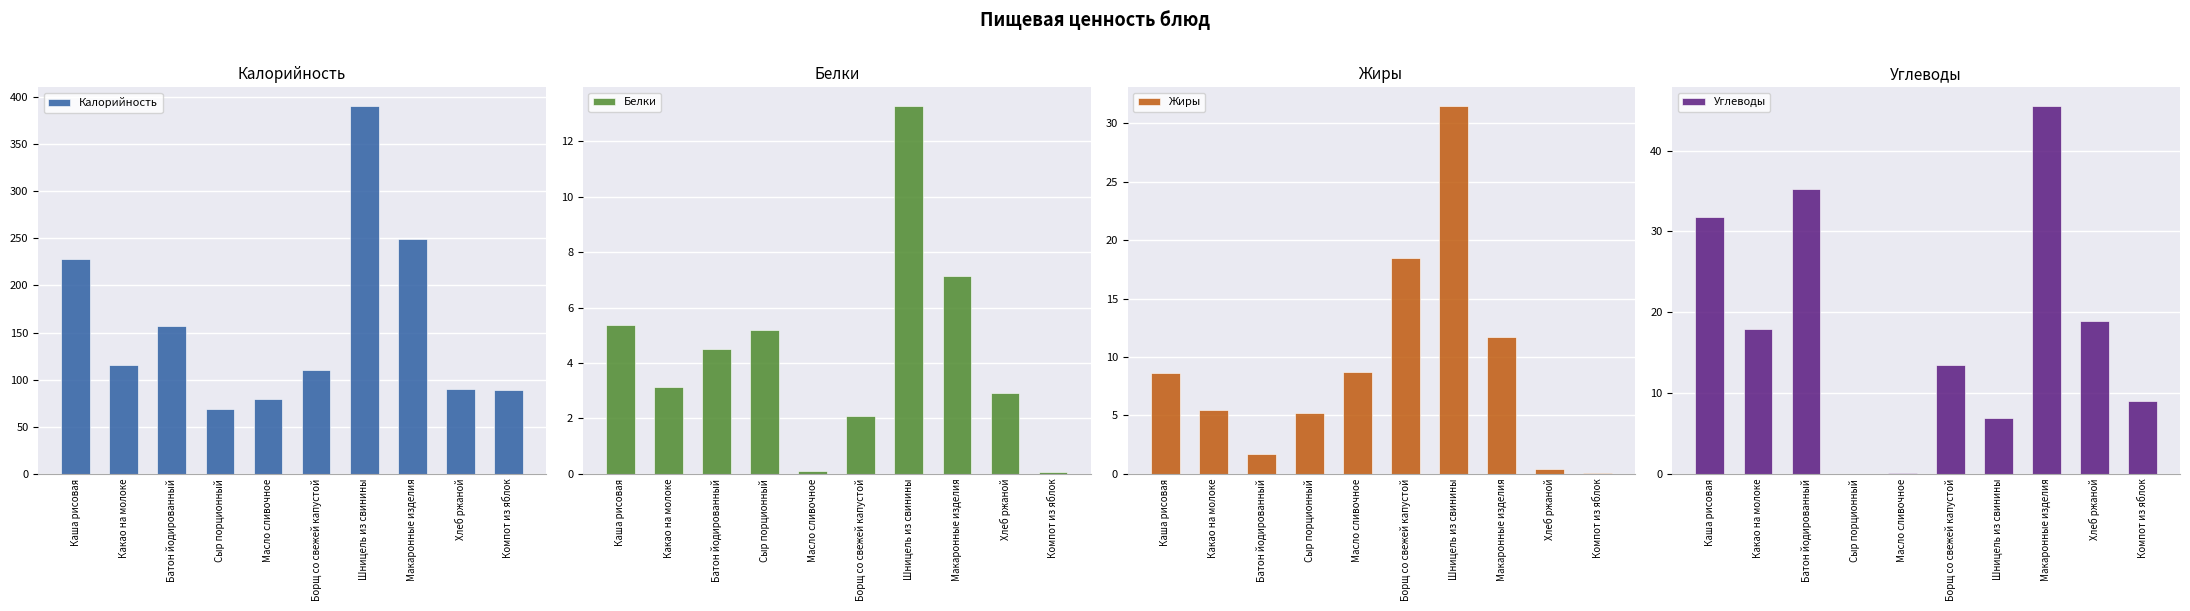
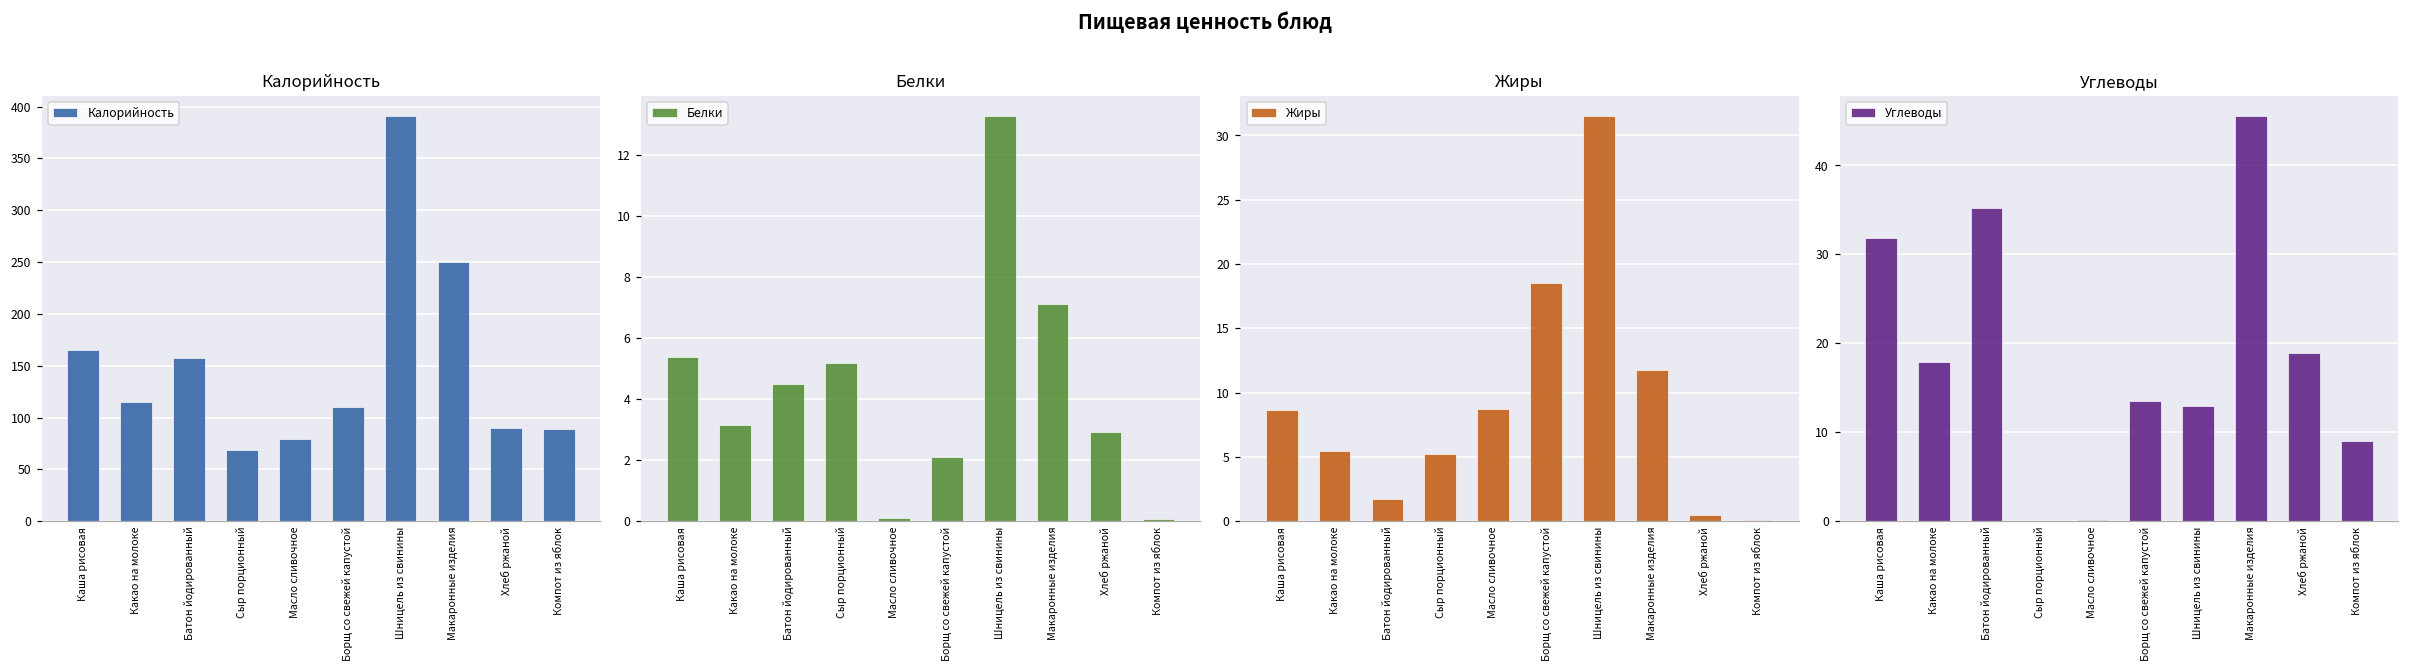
Калорийность, Каша рисовая: 230 -> 160
Углеводы, Шницель из свинины: 7 -> 13
